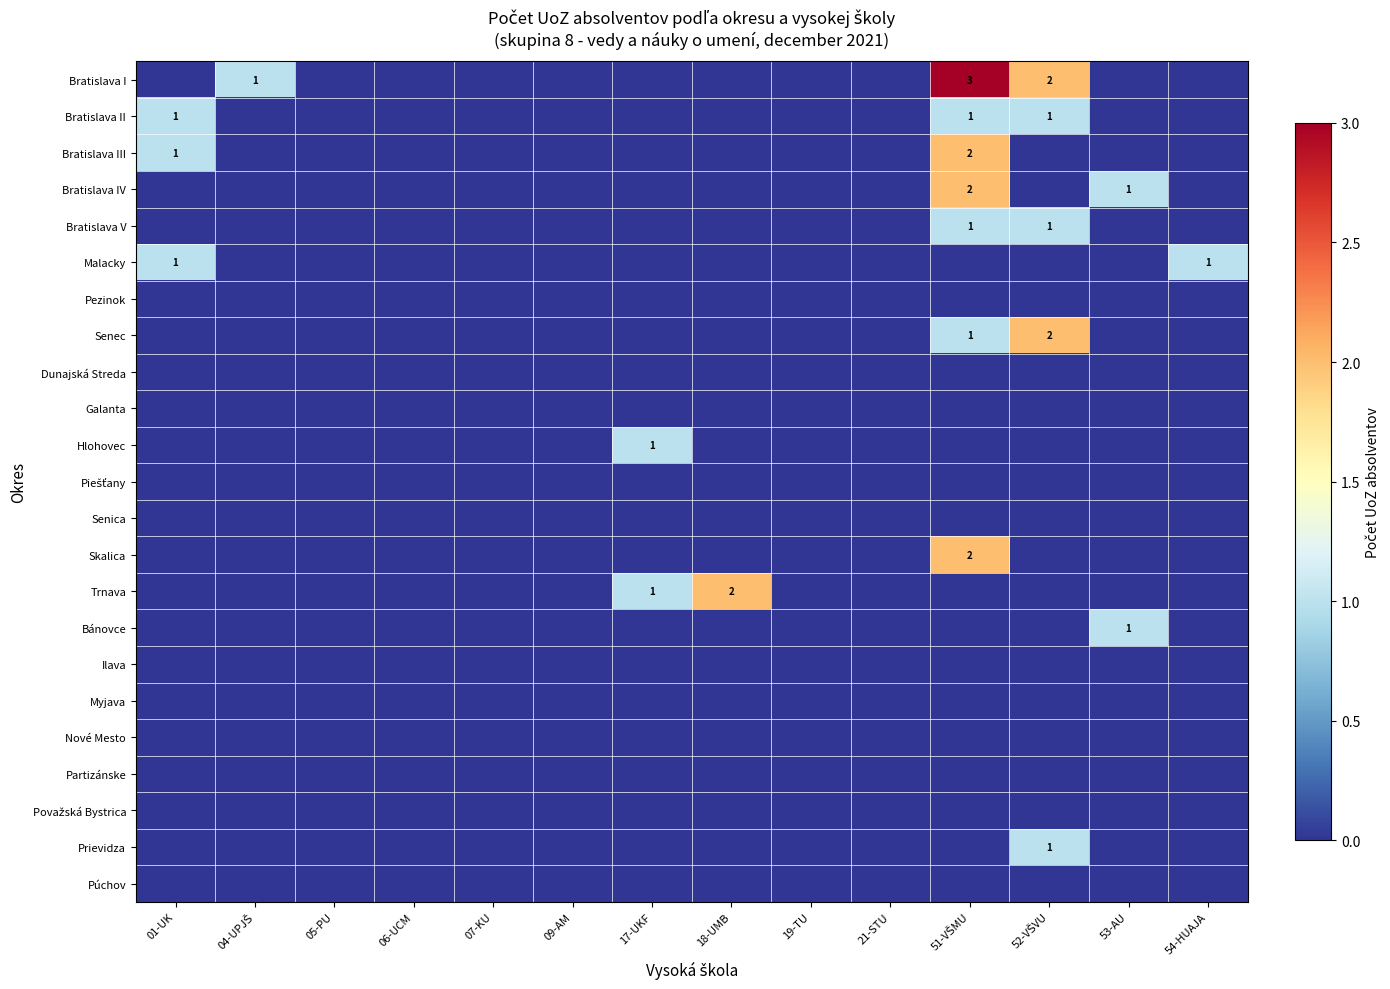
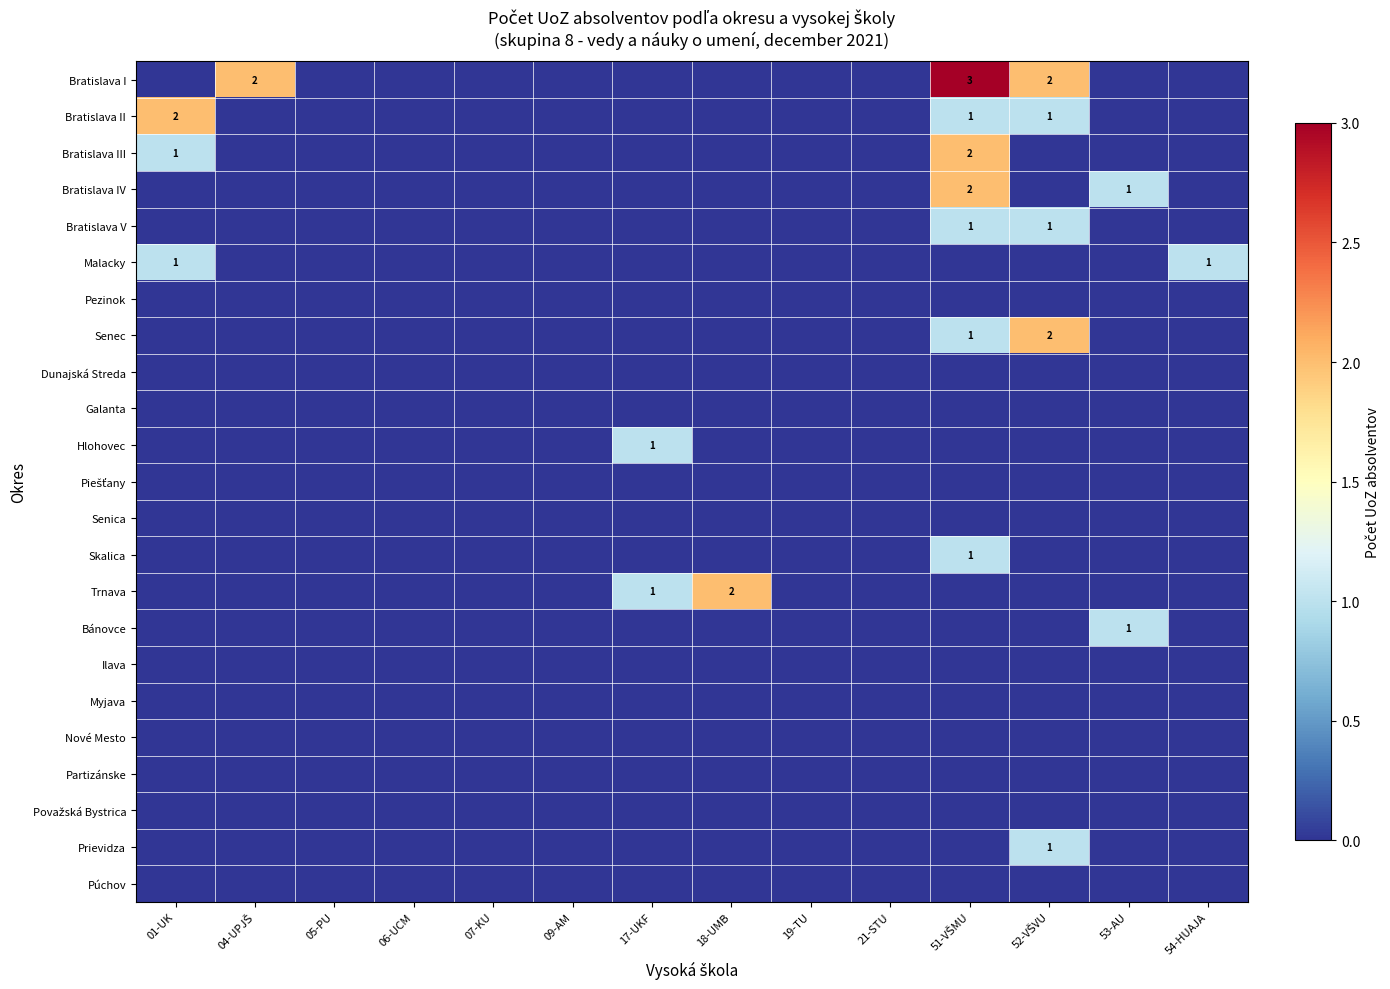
Bratislava I, 04-UPJŠ: 1 -> 2
Bratislava II, 01-UK: 1 -> 2
Skalica, 51-VŠMU: 2 -> 1
